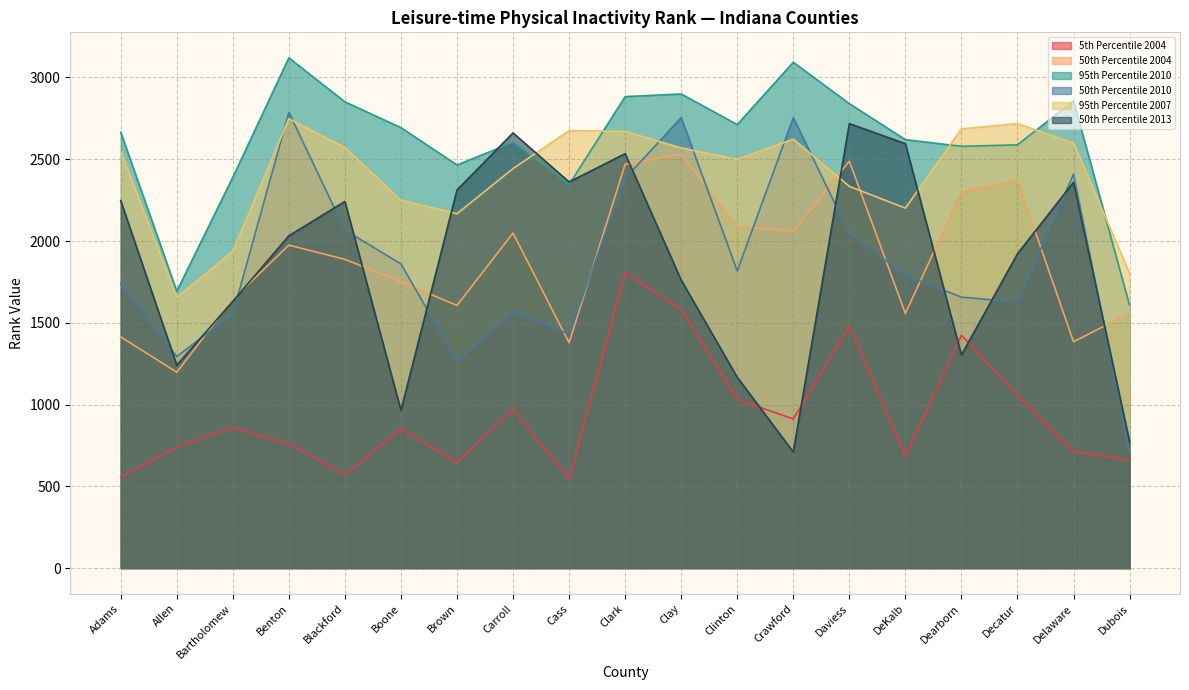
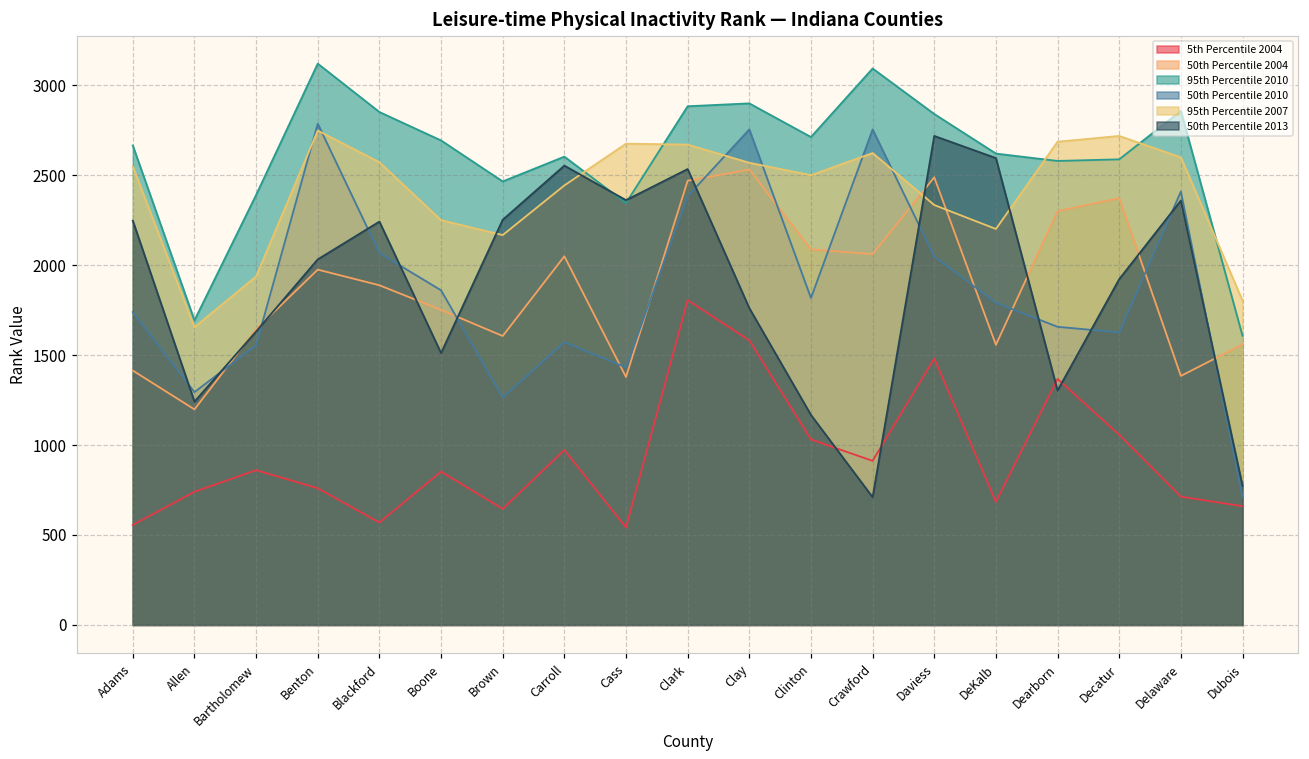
50th Percentile 2013, Boone: 960 -> 1510
50th Percentile 2013, Brown: 2310 -> 2250
50th Percentile 2013, Carroll: 2660 -> 2550
5th Percentile 2004, Dearborn: 1420 -> 1370
